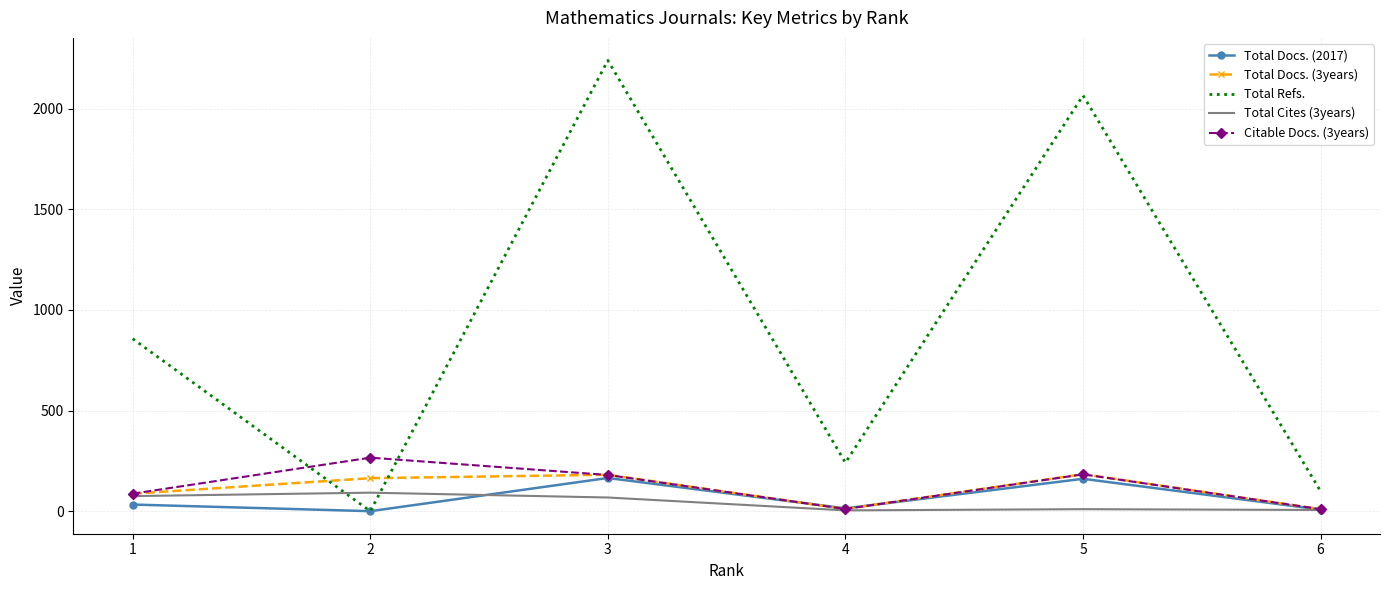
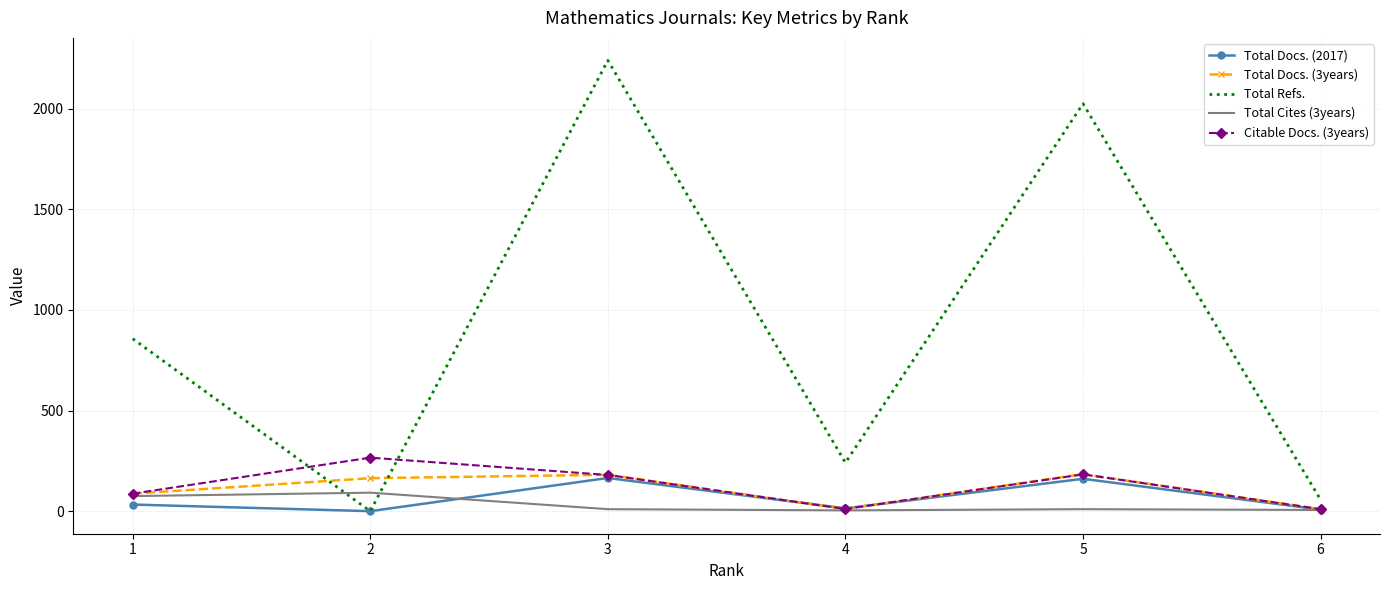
Total Cites (3years), 3: 70 -> 10
Total Refs., 5: 2070 -> 2030
Total Refs., 6: 100 -> 60
